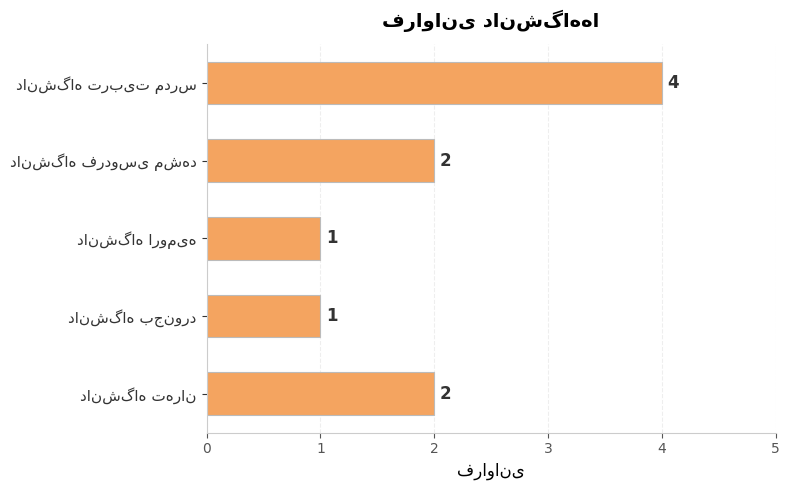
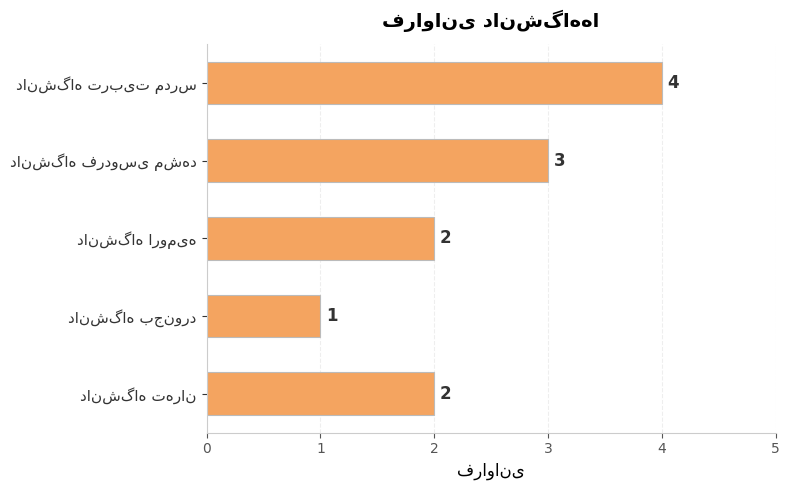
دانشگاه فردوسی مشهد: 2 -> 3
دانشگاه ارومیه: 1 -> 2
